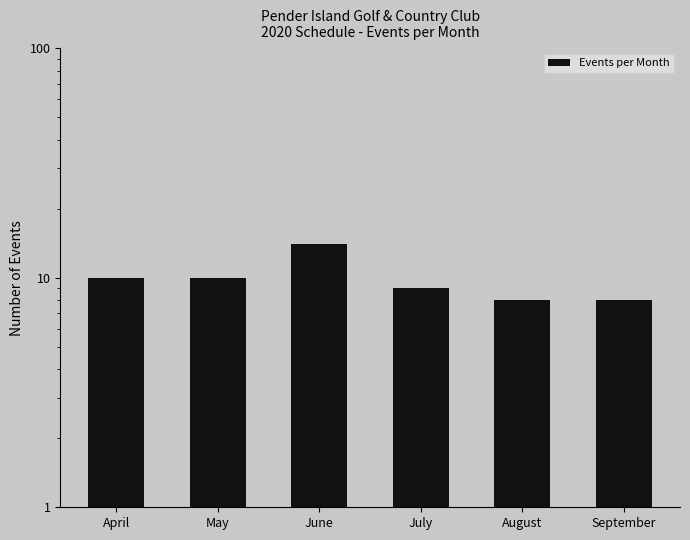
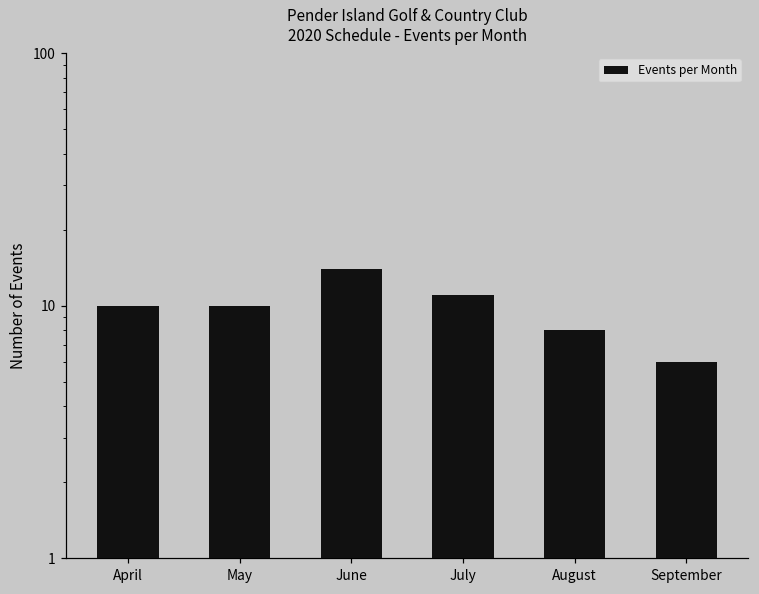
July: 9 -> 11
September: 8 -> 6
